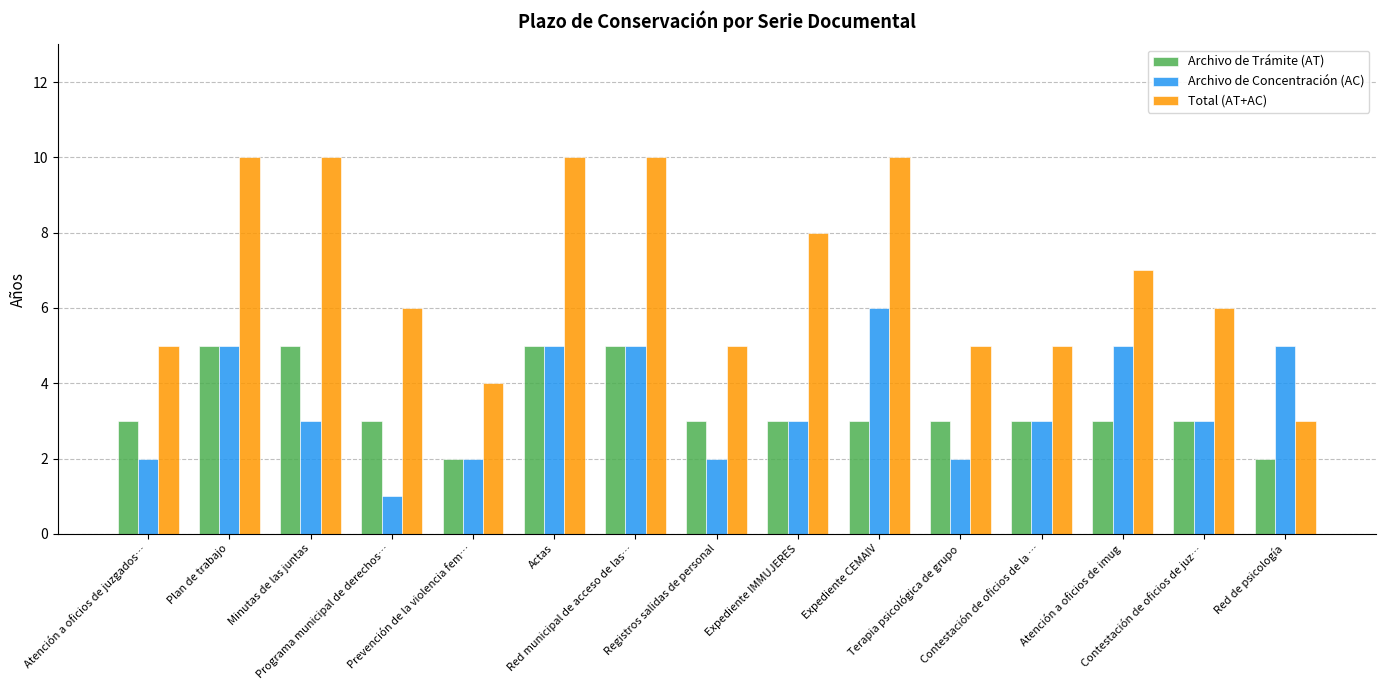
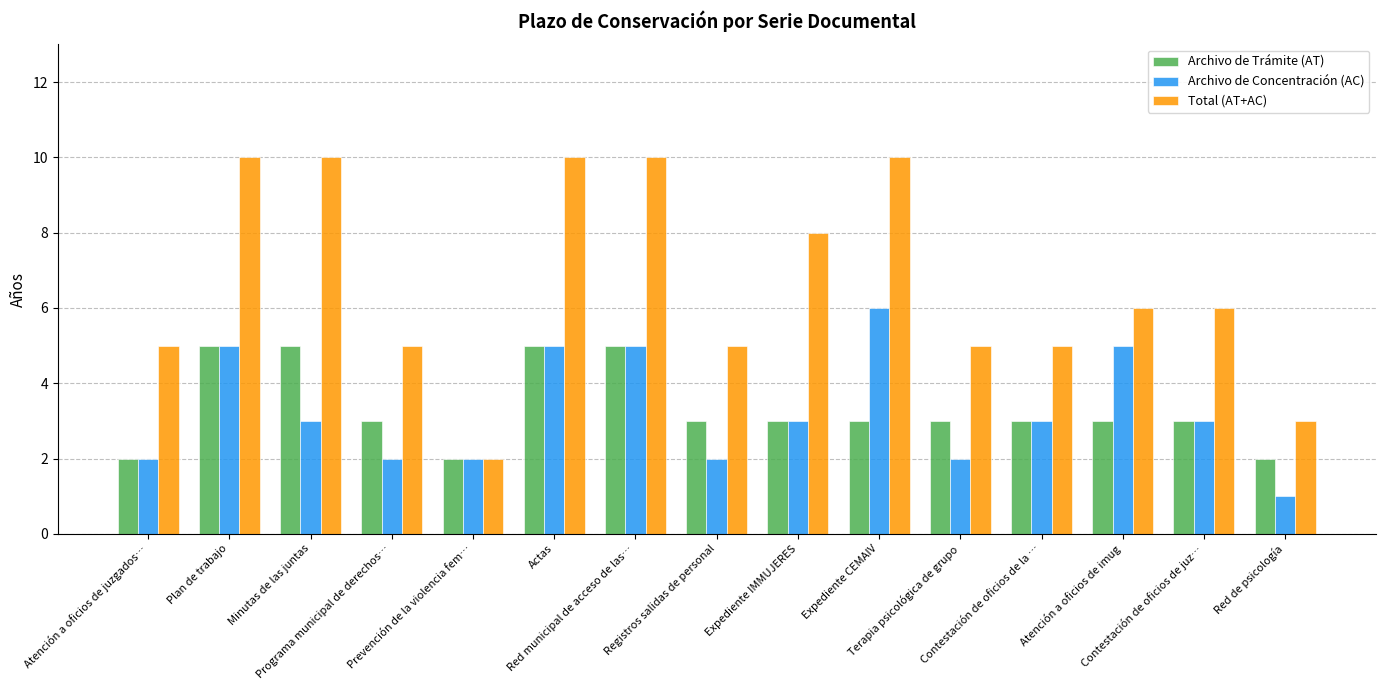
Archivo de Trámite (AT), Atención a oficios de juzgados…: 3 -> 2
Archivo de Concentración (AC), Programa municipal de derechos…: 1 -> 2
Total (AT+AC), Programa municipal de derechos…: 6 -> 5
Total (AT+AC), Prevención de la violencia fem…: 4 -> 2
Total (AT+AC), Atención a oficios de imug: 7 -> 6
Archivo de Concentración (AC), Red de psicología: 5 -> 1
